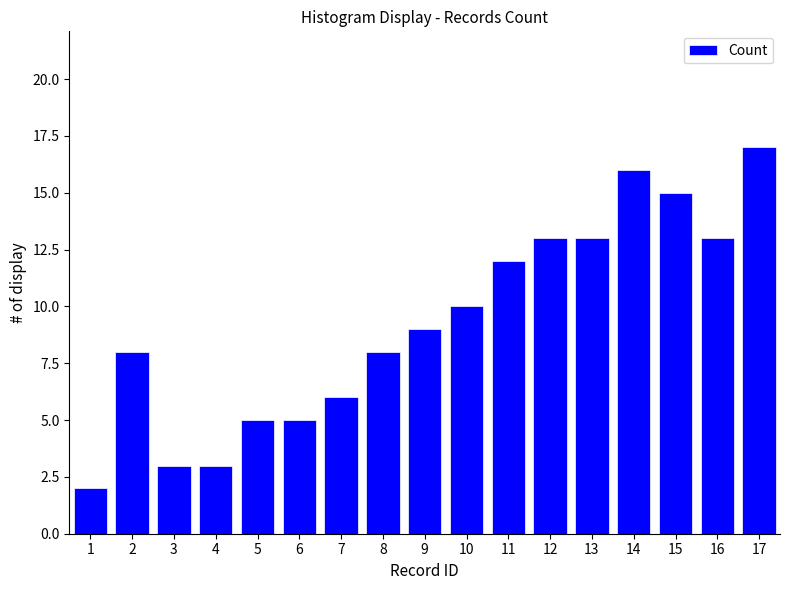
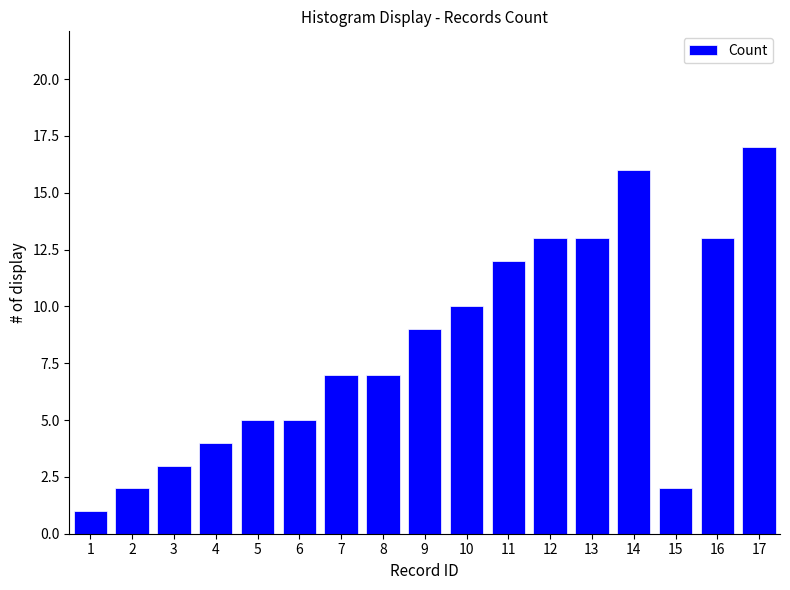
1: 2 -> 1
2: 8 -> 2
4: 3 -> 4
7: 6 -> 7
8: 8 -> 7
15: 15 -> 2
